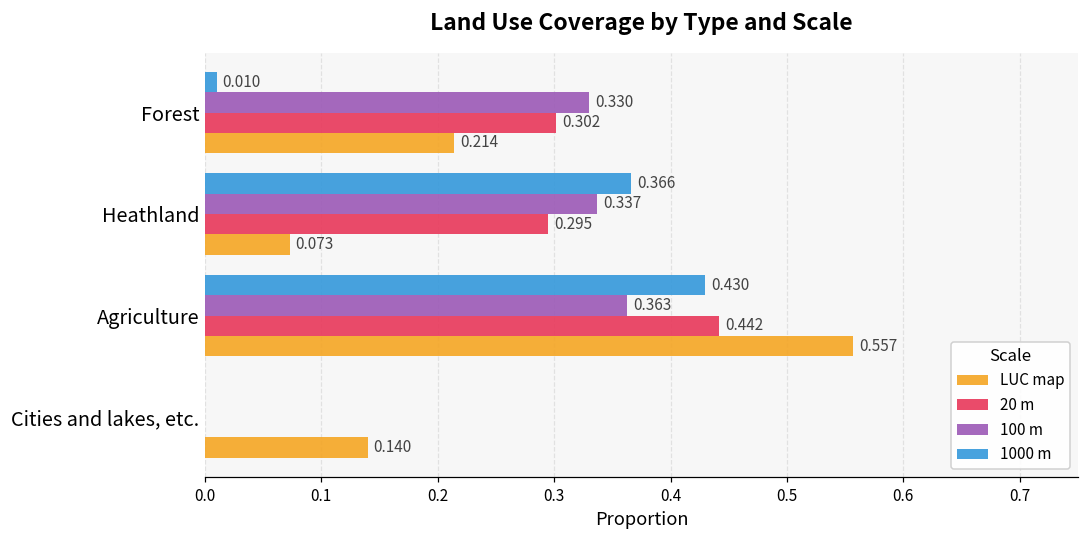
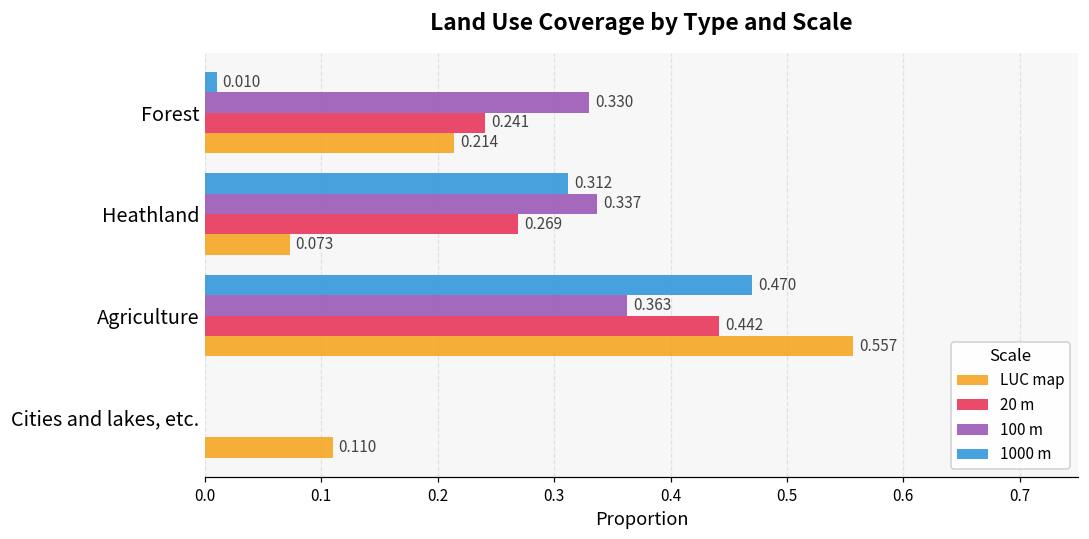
20 m, Forest: 0.302 -> 0.241
1000 m, Heathland: 0.366 -> 0.312
20 m, Heathland: 0.295 -> 0.269
1000 m, Agriculture: 0.430 -> 0.470
LUC map, Cities and lakes, etc.: 0.140 -> 0.110
